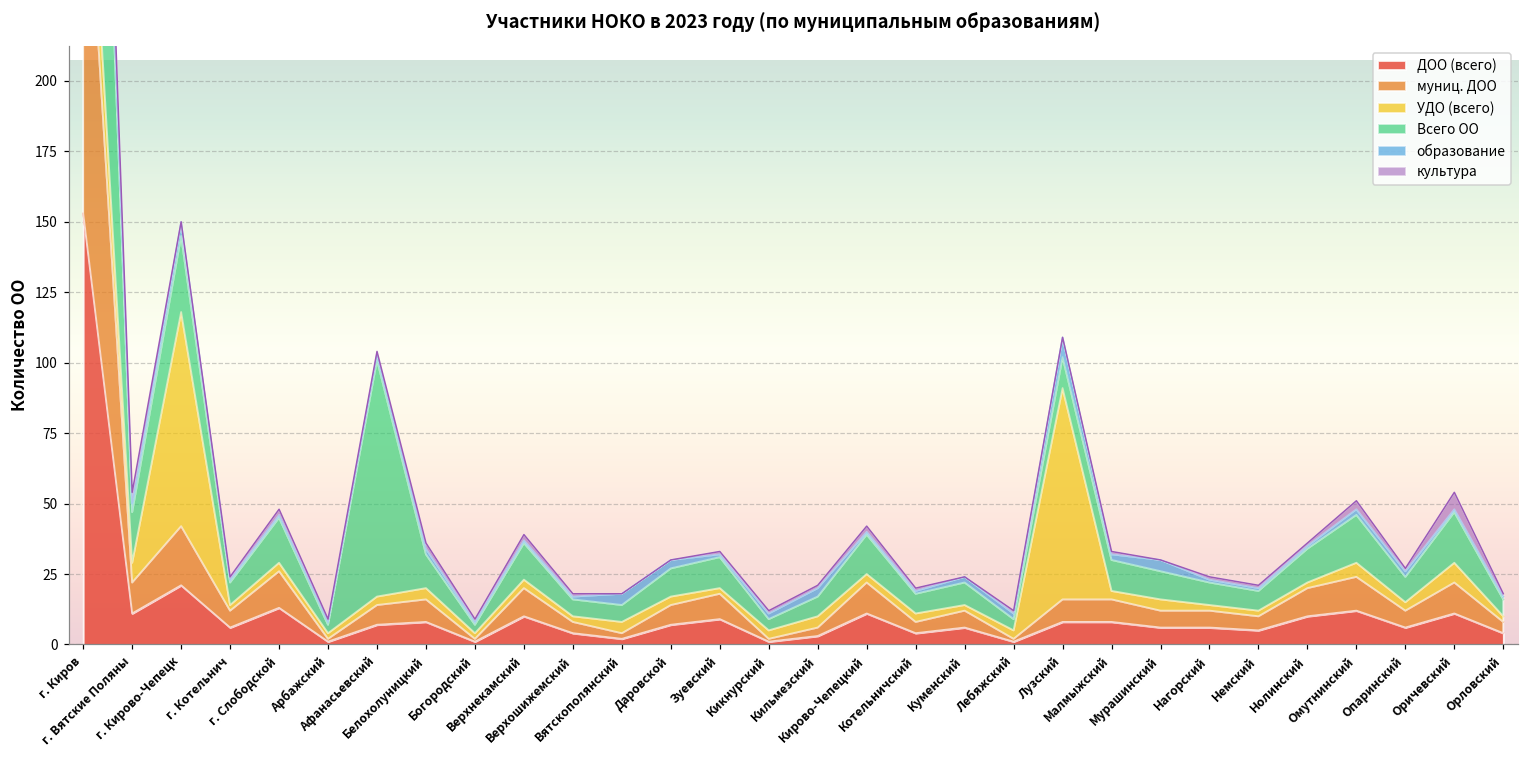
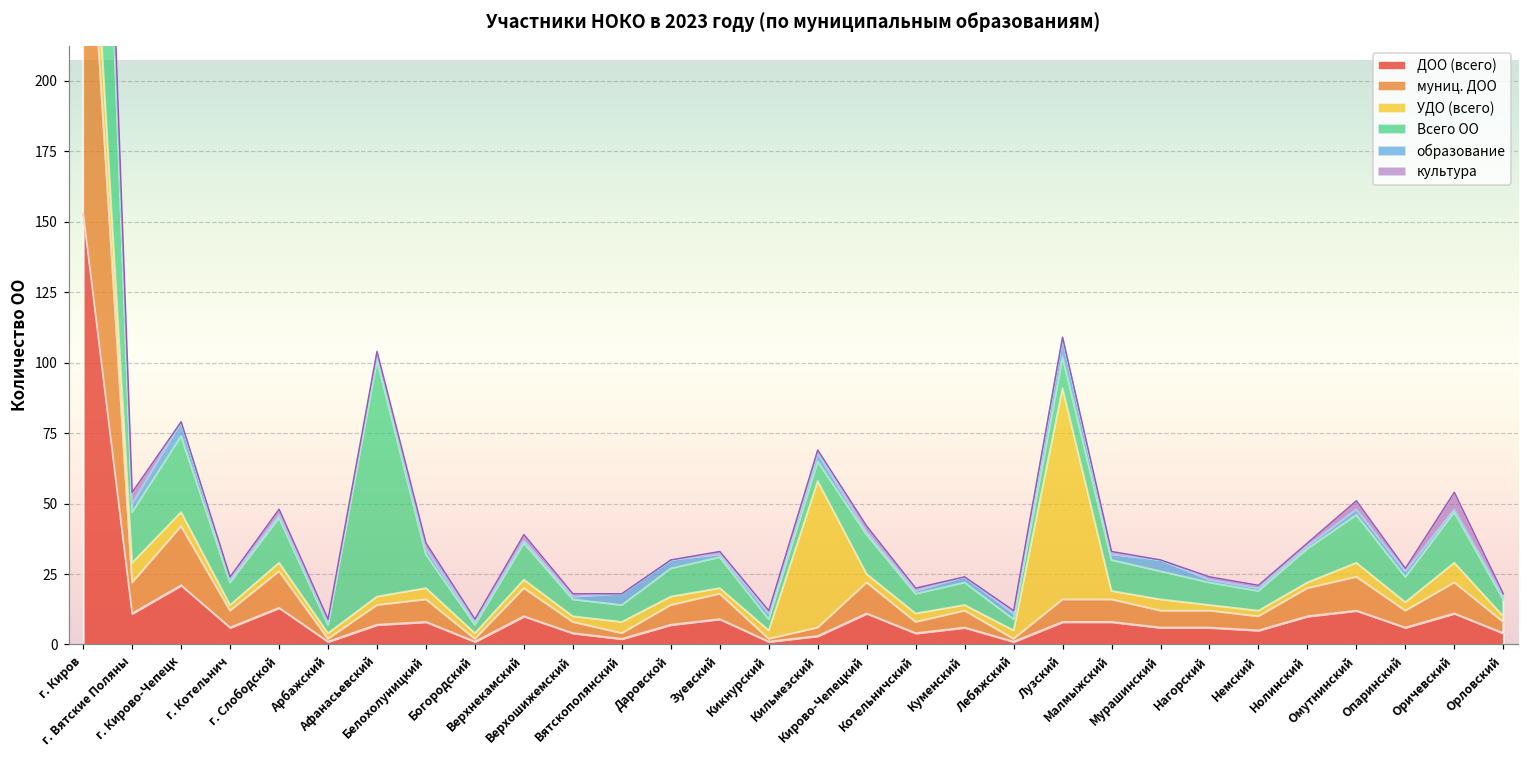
УДО (всего), г. Кирово-Чепецк: 76 -> 5
УДО (всего), Кильмезский: 4 -> 52
